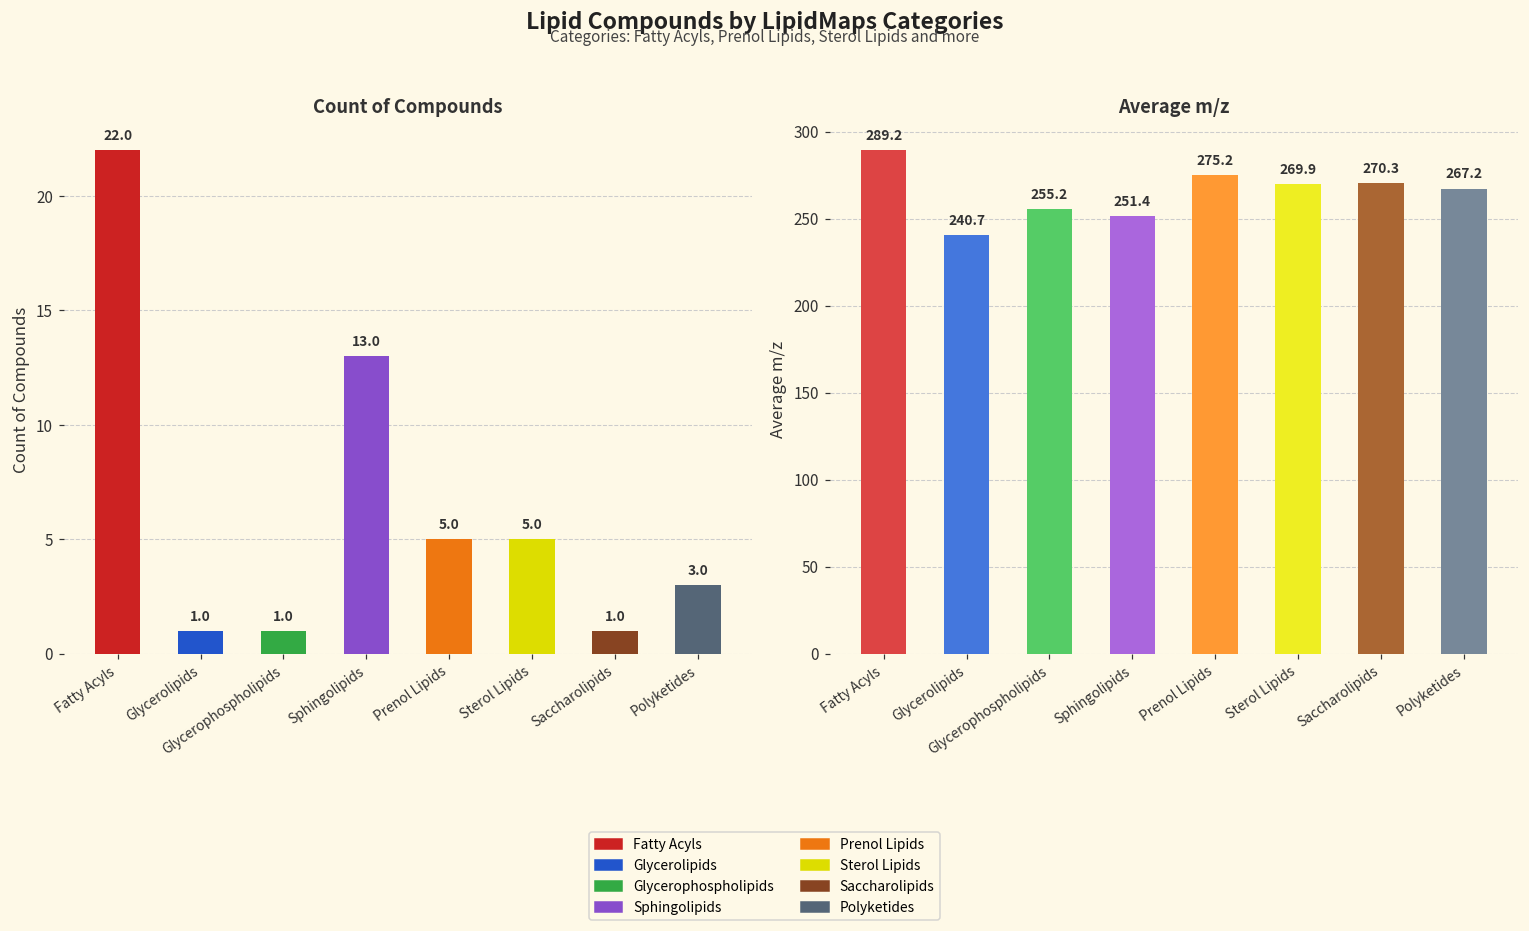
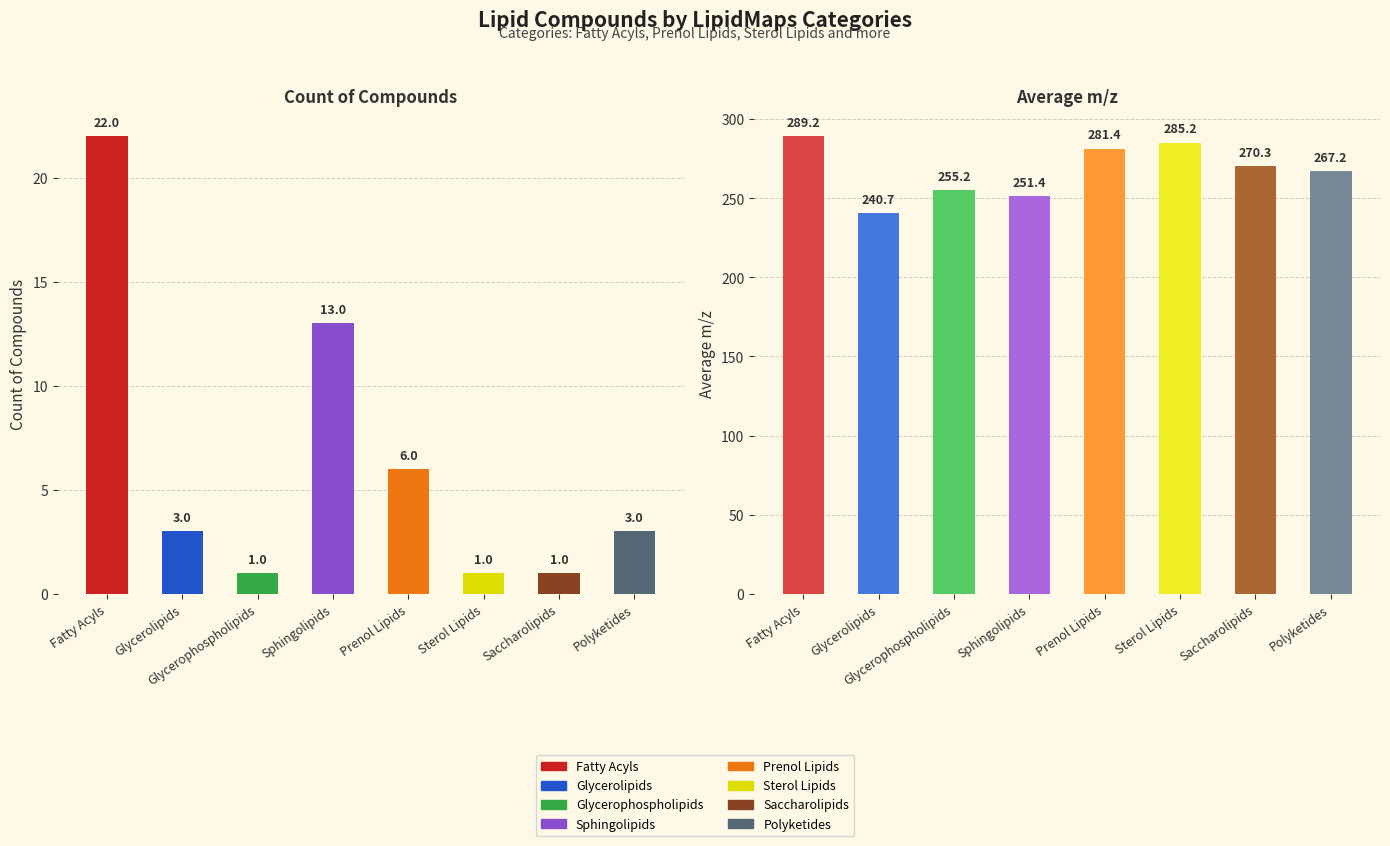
Count of Compounds, Glycerolipids: 1.0 -> 3.0
Count of Compounds, Prenol Lipids: 5.0 -> 6.0
Count of Compounds, Sterol Lipids: 5.0 -> 1.0
Average m/z, Prenol Lipids: 275.2 -> 281.4
Average m/z, Sterol Lipids: 269.9 -> 285.2
